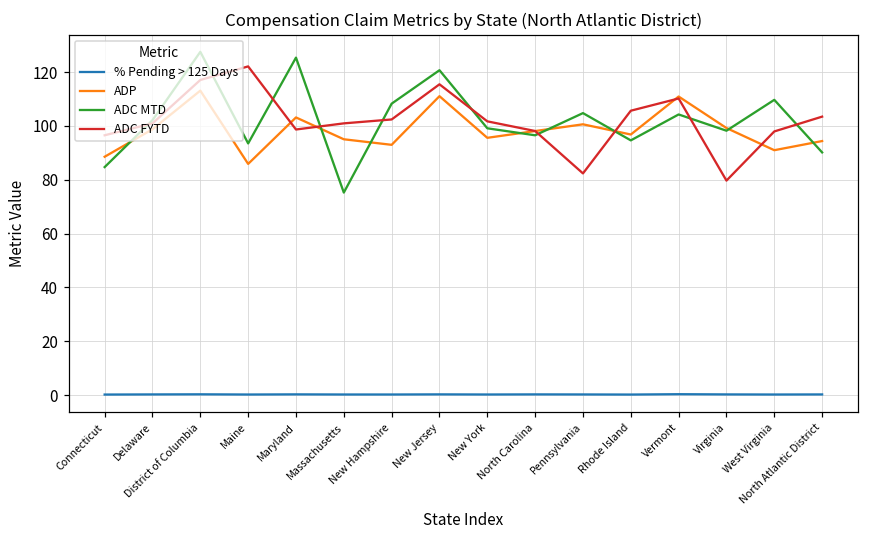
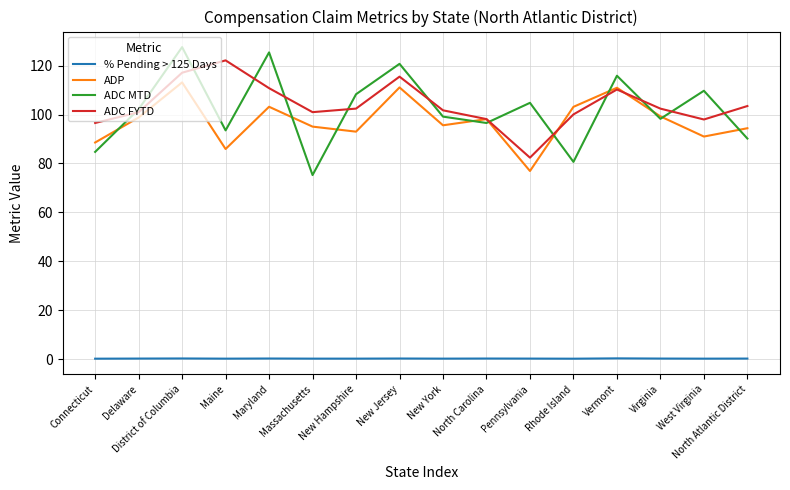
ADC FYTD, Maryland: 99 -> 111
ADP, Pennsylvania: 101 -> 77
ADP, Rhode Island: 97 -> 103
ADC MTD, Rhode Island: 95 -> 81
ADC FYTD, Rhode Island: 106 -> 100
ADC MTD, Vermont: 104 -> 116
ADC FYTD, Virginia: 80 -> 102
